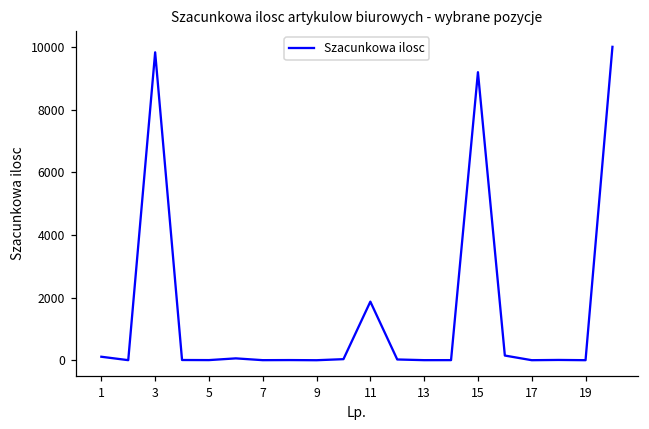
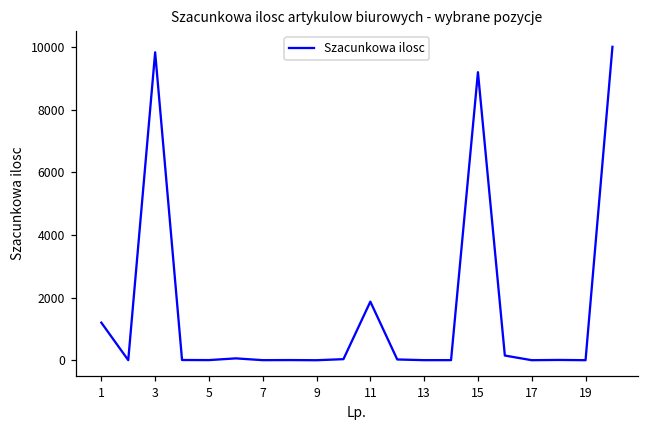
1: 100 -> 1200
